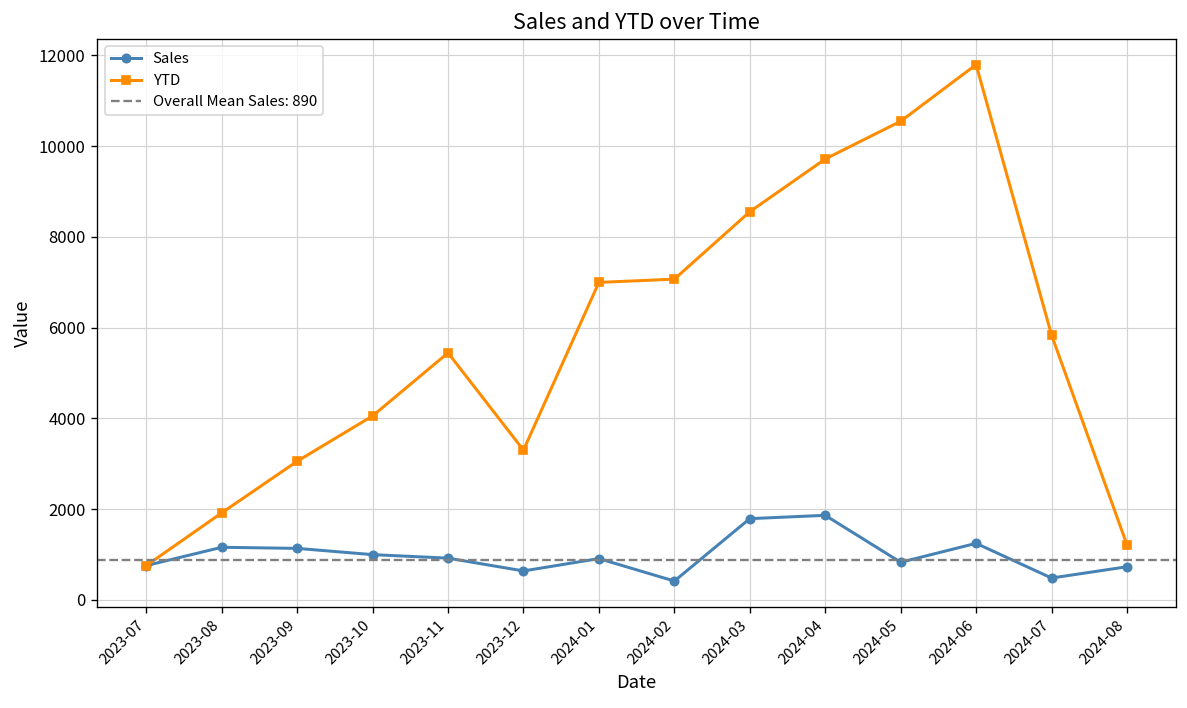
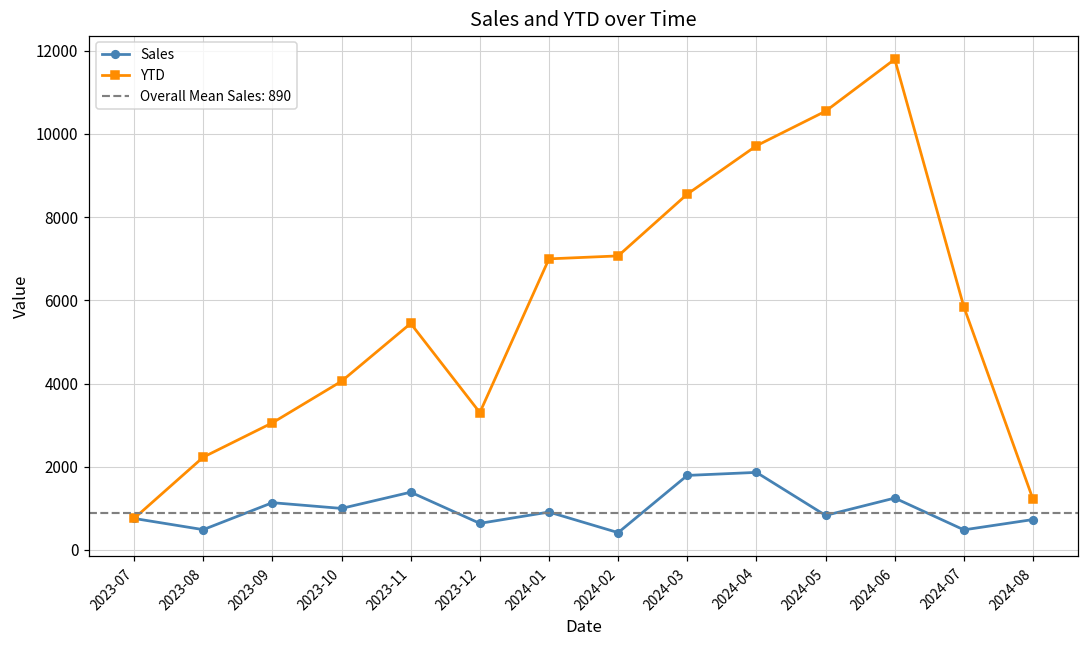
Sales, 2023-08: 1200 -> 500
YTD, 2023-08: 1900 -> 2200
Sales, 2023-11: 900 -> 1400
